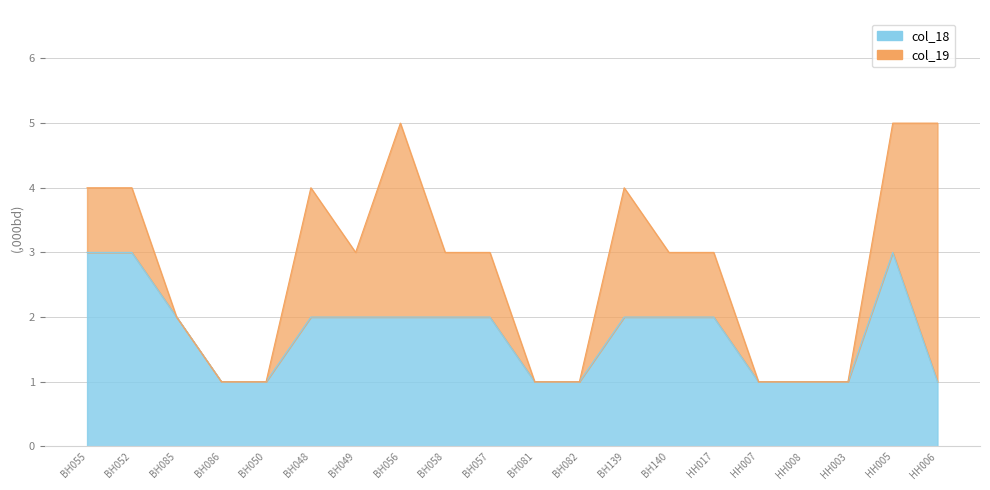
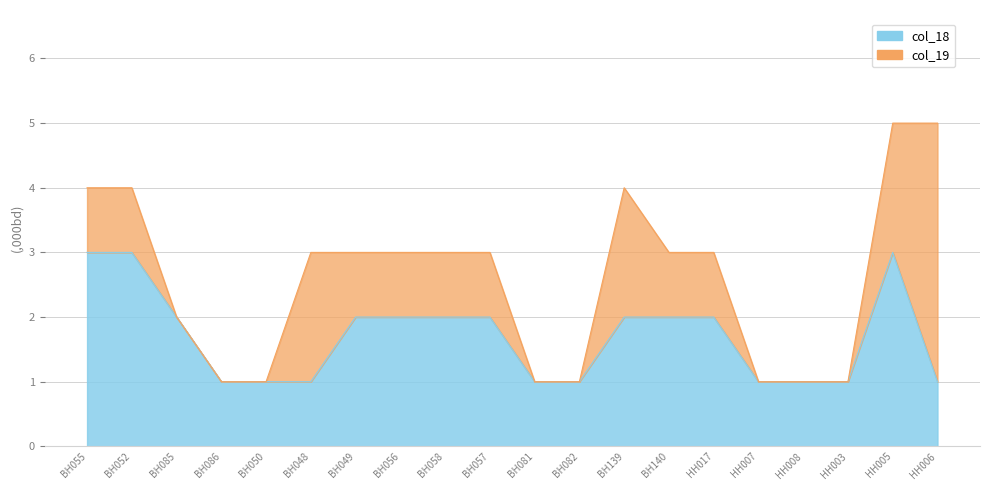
col_18, BH048: 2 -> 1
col_19, BH056: 3 -> 1
